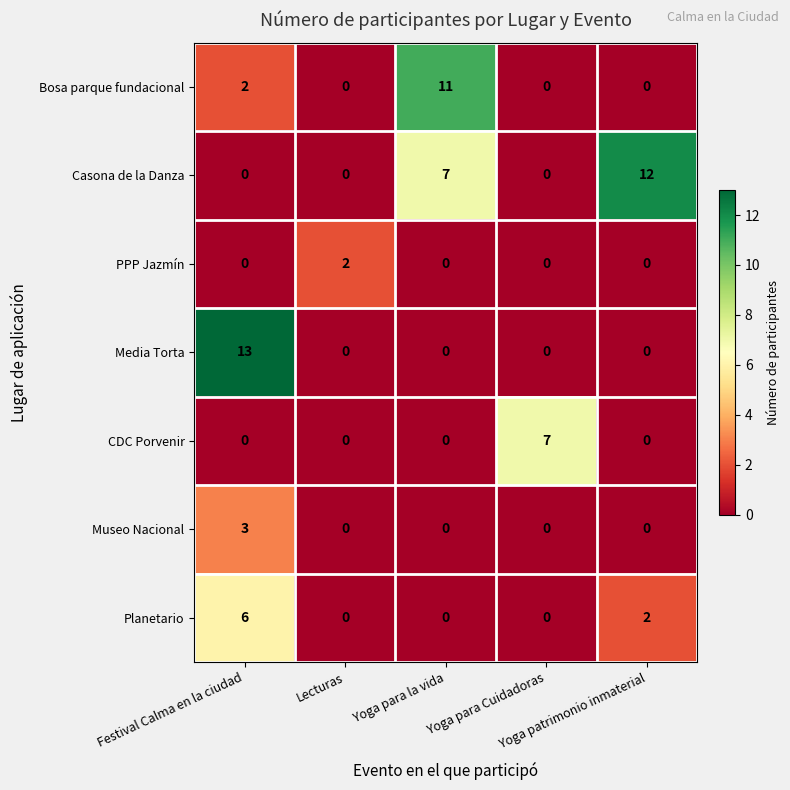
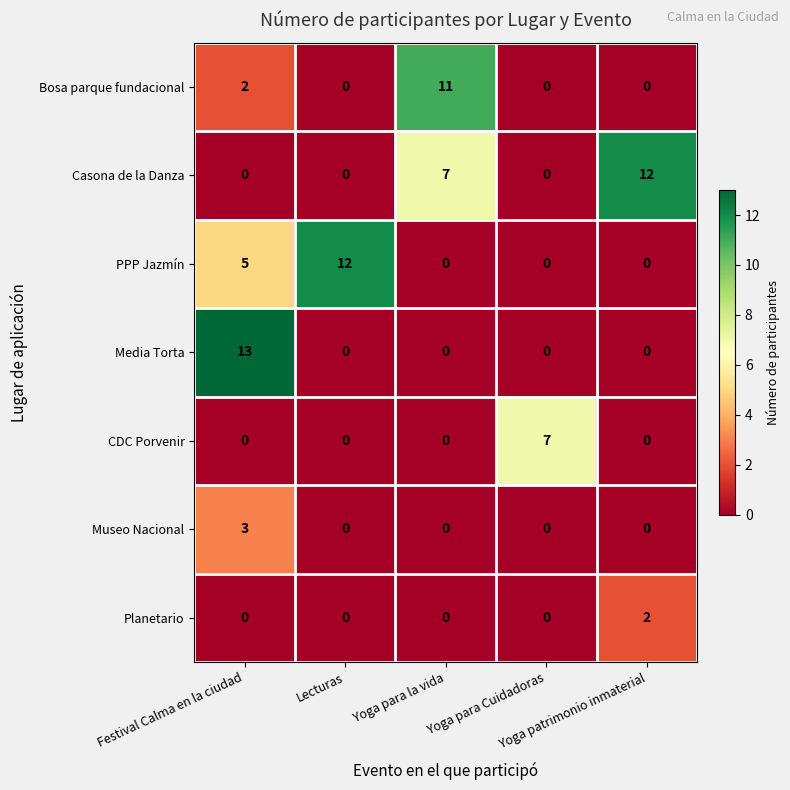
PPP Jazmín, Festival Calma en la ciudad: 0 -> 5
PPP Jazmín, Lecturas: 2 -> 12
Planetario, Festival Calma en la ciudad: 6 -> 0
